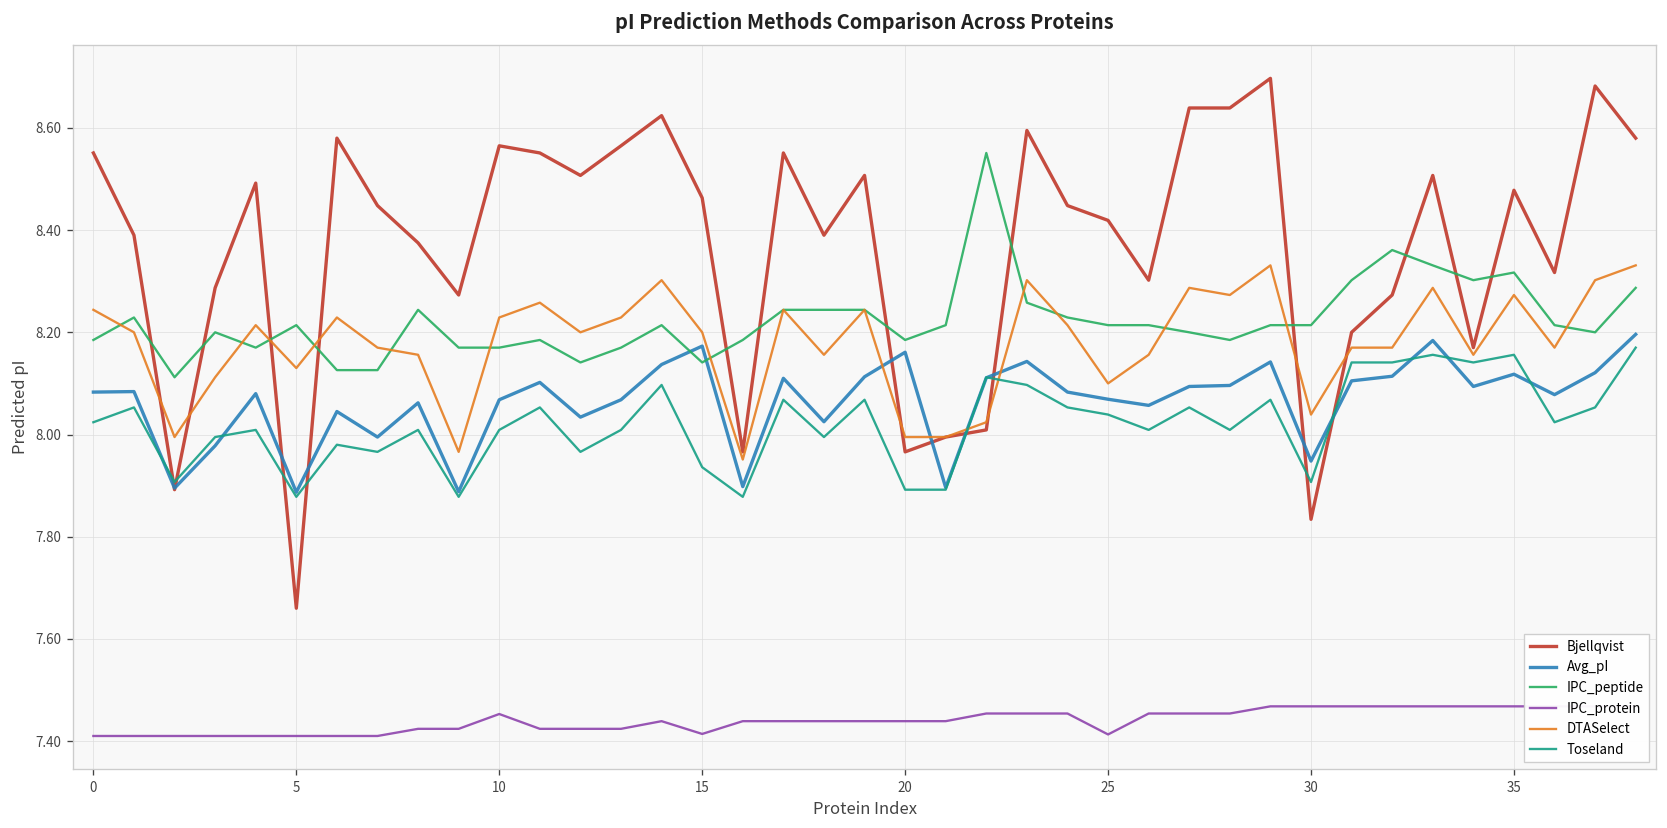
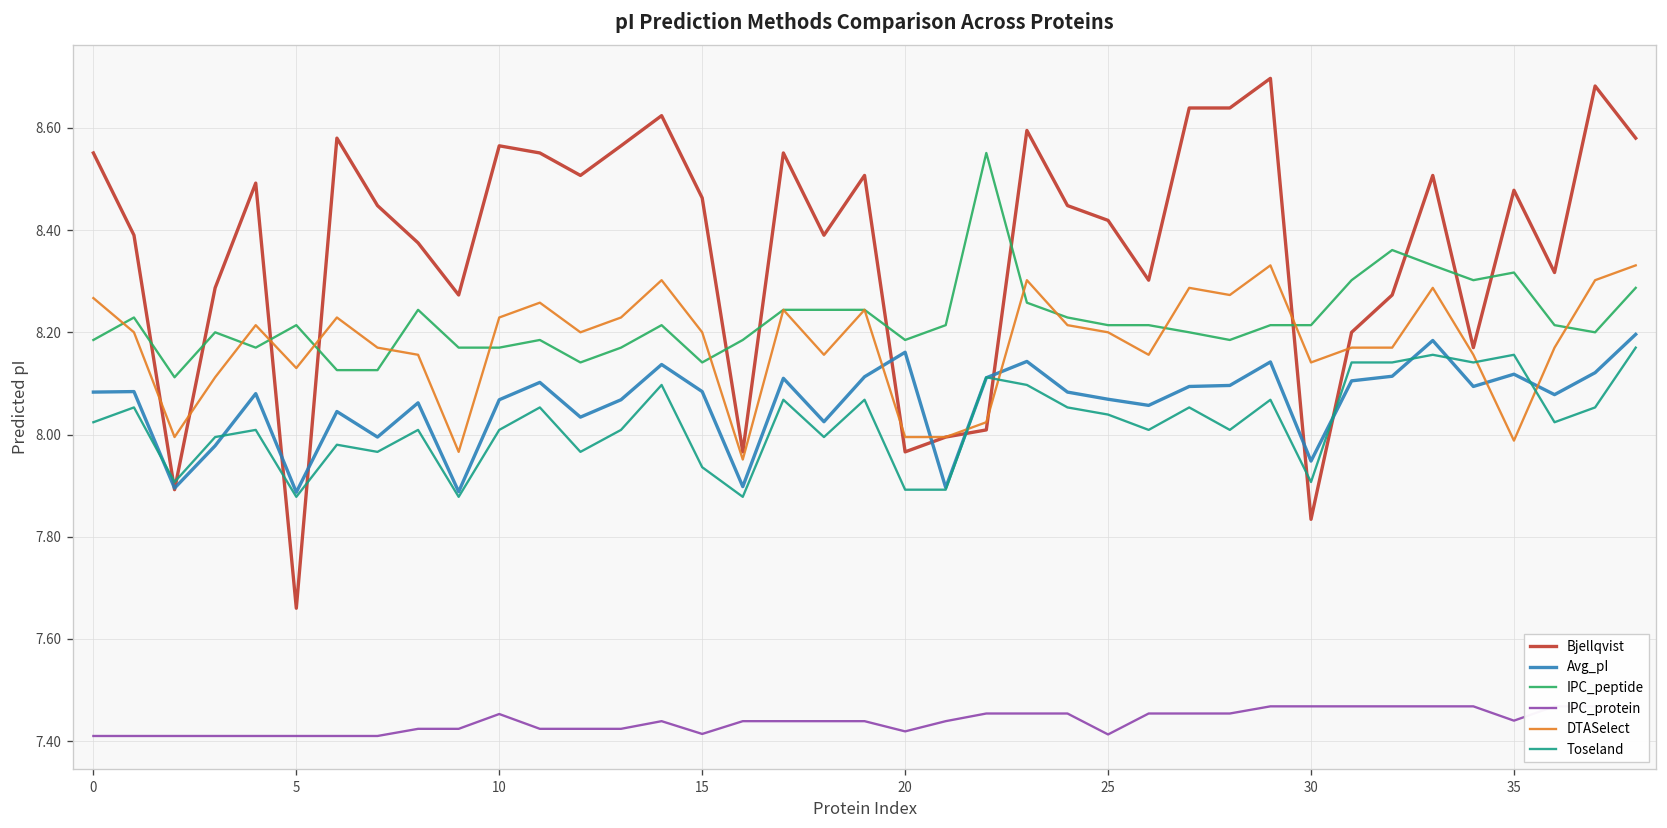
DTASelect, 0: 8.24 -> 8.27
Avg_pI, 15: 8.17 -> 8.08
IPC_protein, 20: 7.44 -> 7.42
DTASelect, 25: 8.1 -> 8.2
DTASelect, 30: 8.04 -> 8.14
IPC_protein, 35: 7.47 -> 7.44
DTASelect, 35: 8.27 -> 7.99
